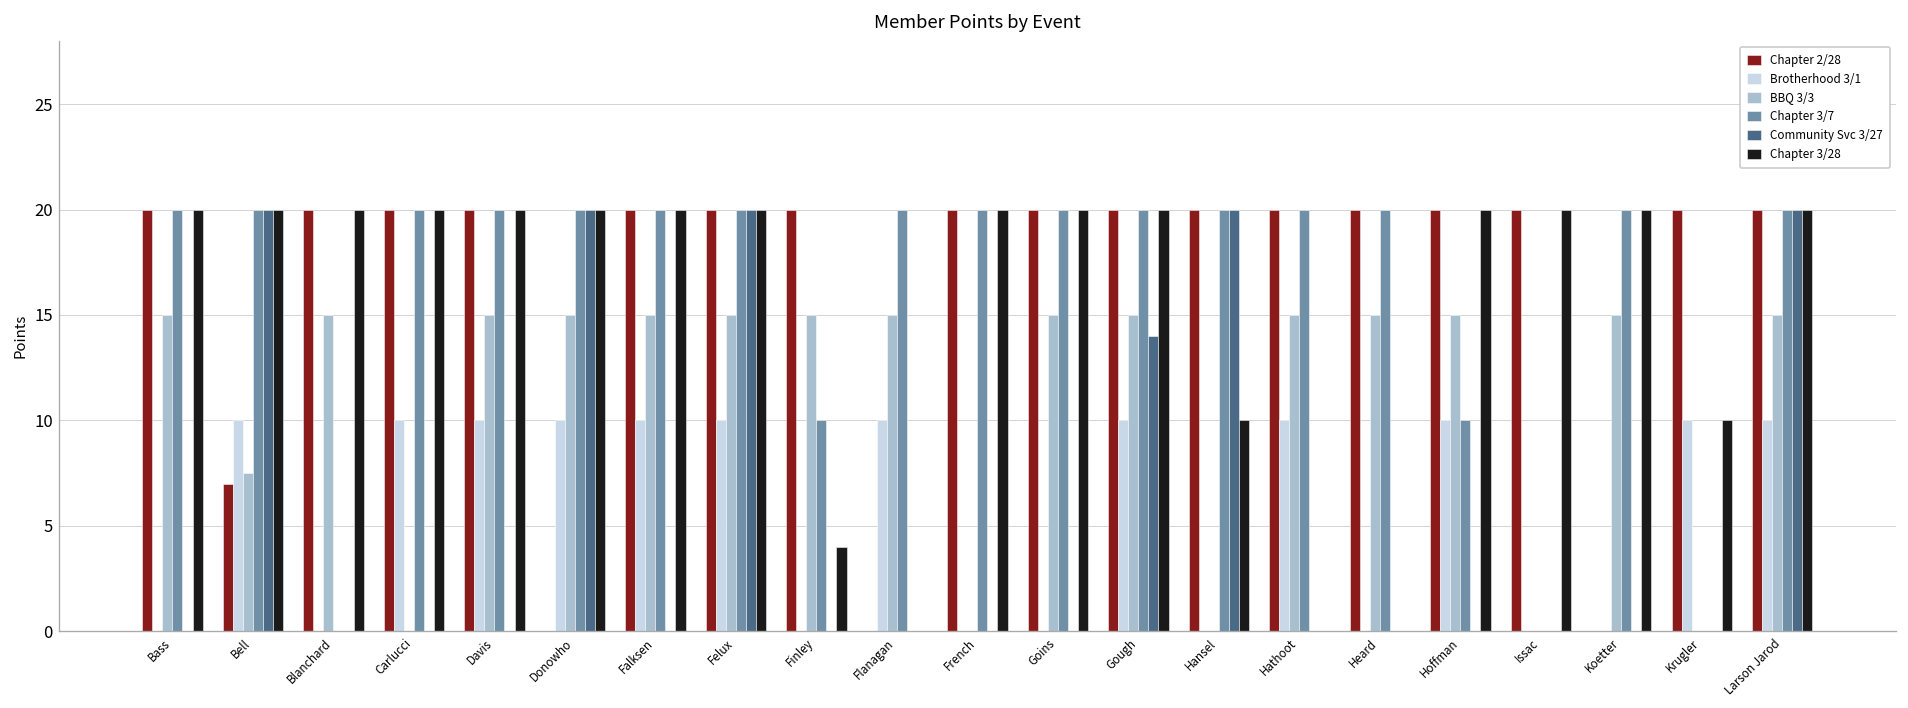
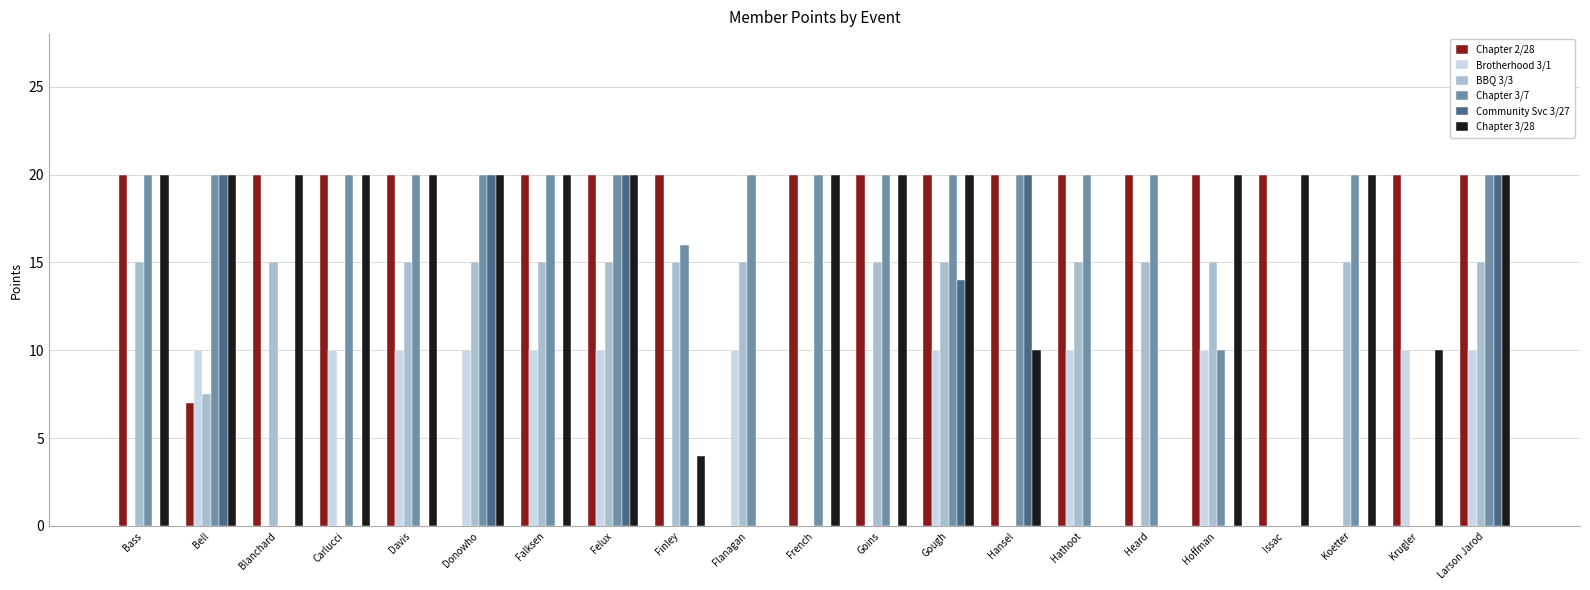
Chapter 3/7, Finley: 10 -> 16
